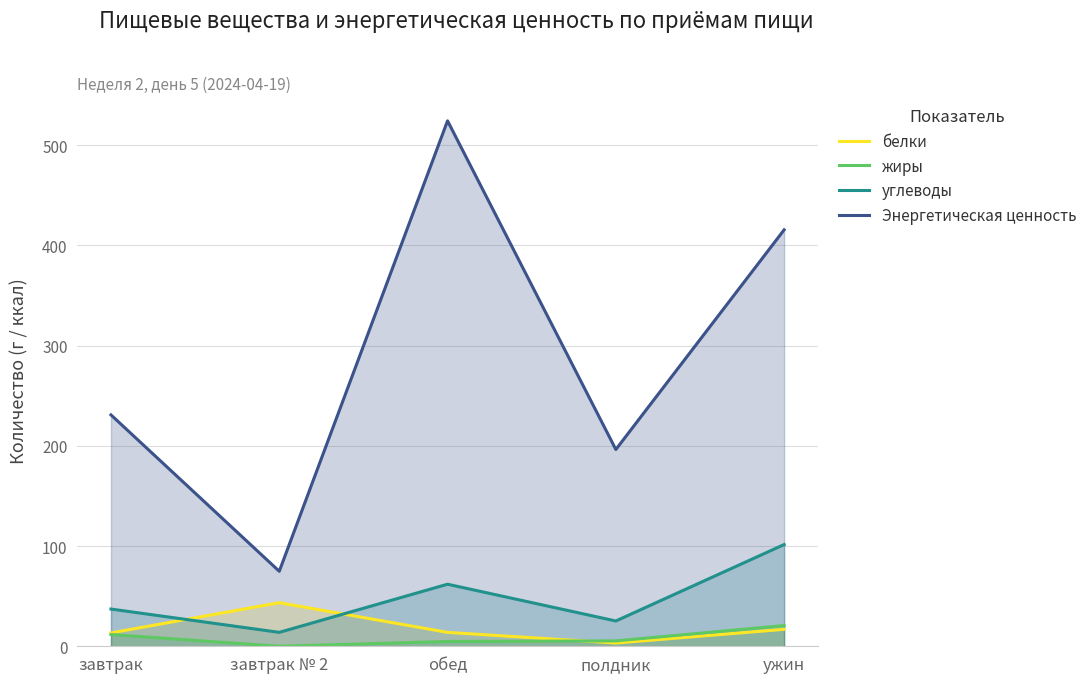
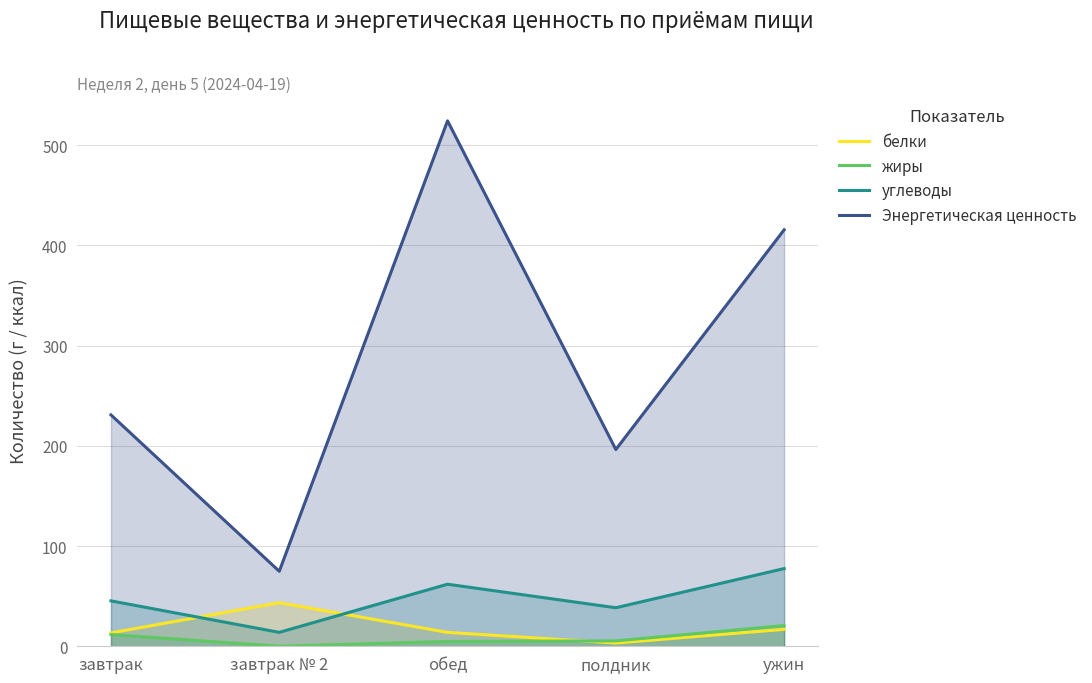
углеводы, завтрак: 37 -> 45
углеводы, полдник: 25 -> 38
углеводы, ужин: 102 -> 78
